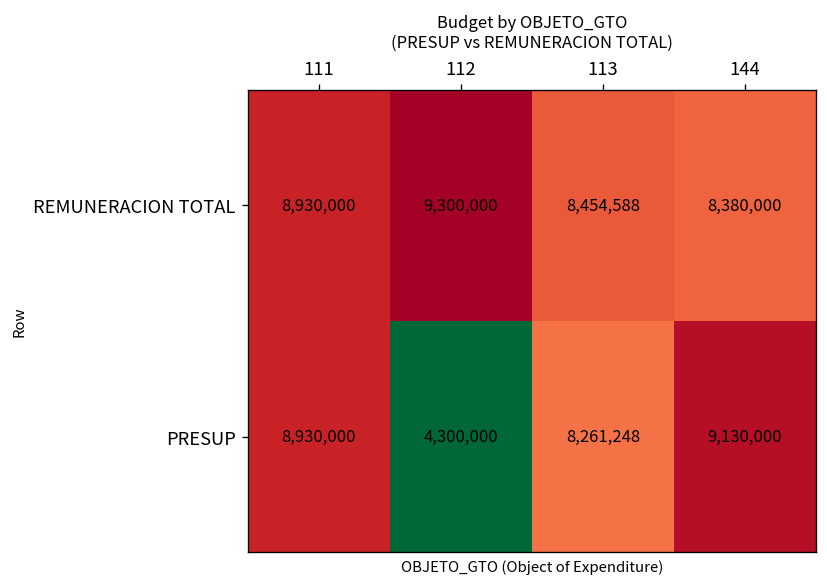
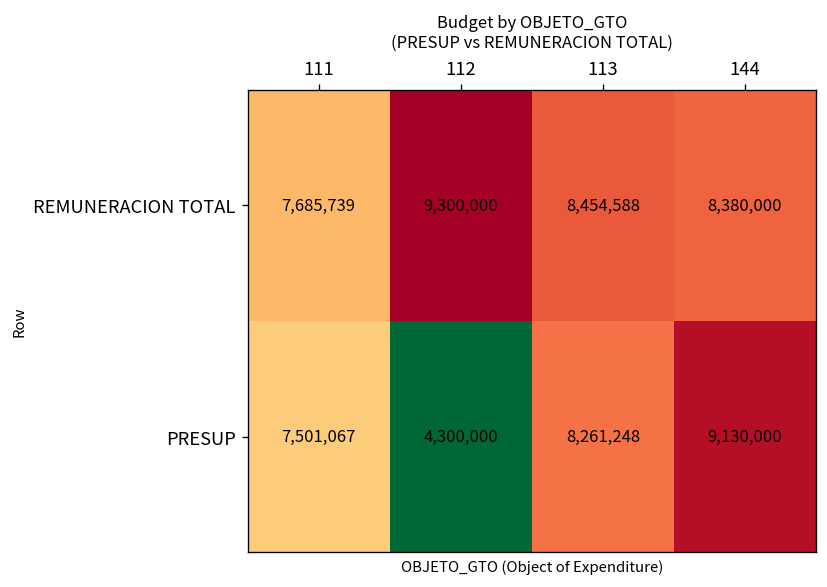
REMUNERACION TOTAL, 111: 8,930,000 -> 7,685,739
PRESUP, 111: 8,930,000 -> 7,501,067
